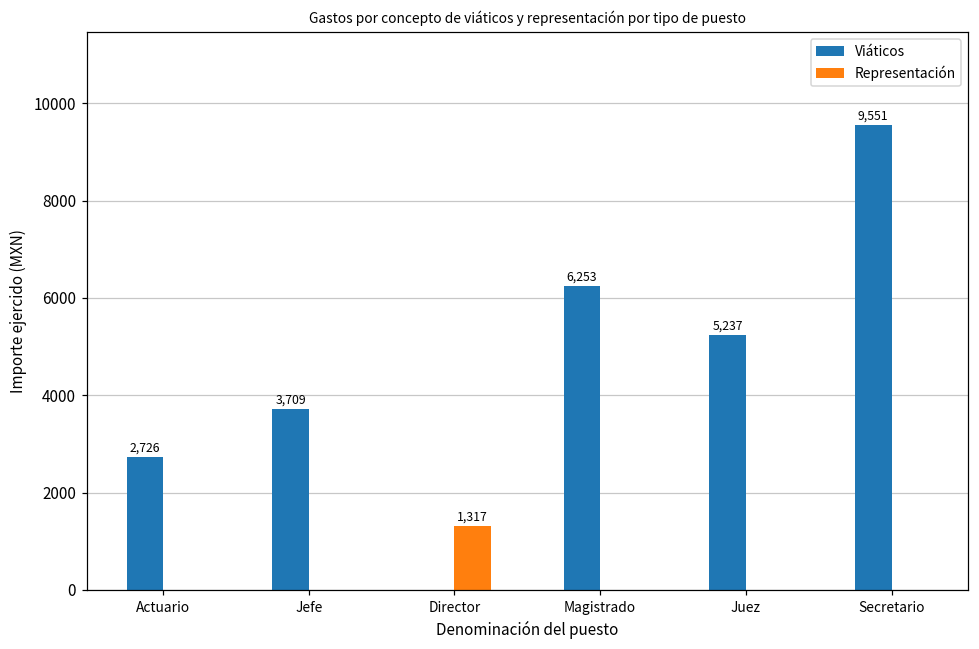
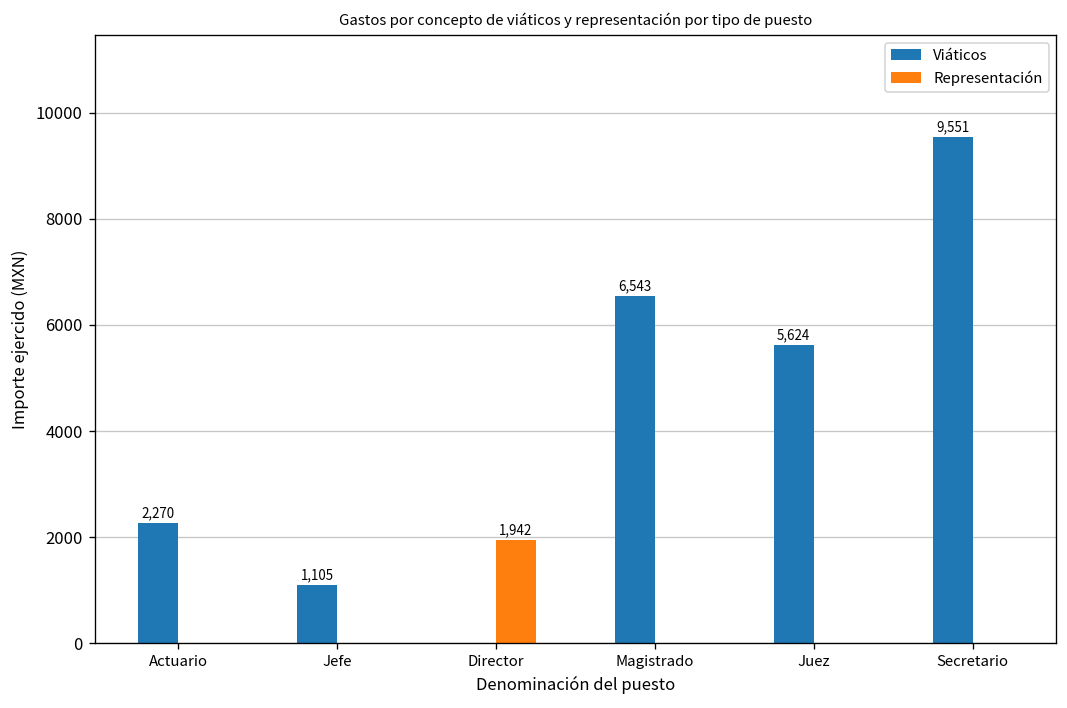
Viáticos, Actuario: 2,726 -> 2,270
Viáticos, Jefe: 3,709 -> 1,105
Representación, Director: 1,317 -> 1,942
Viáticos, Magistrado: 6,253 -> 6,543
Viáticos, Juez: 5,237 -> 5,624
